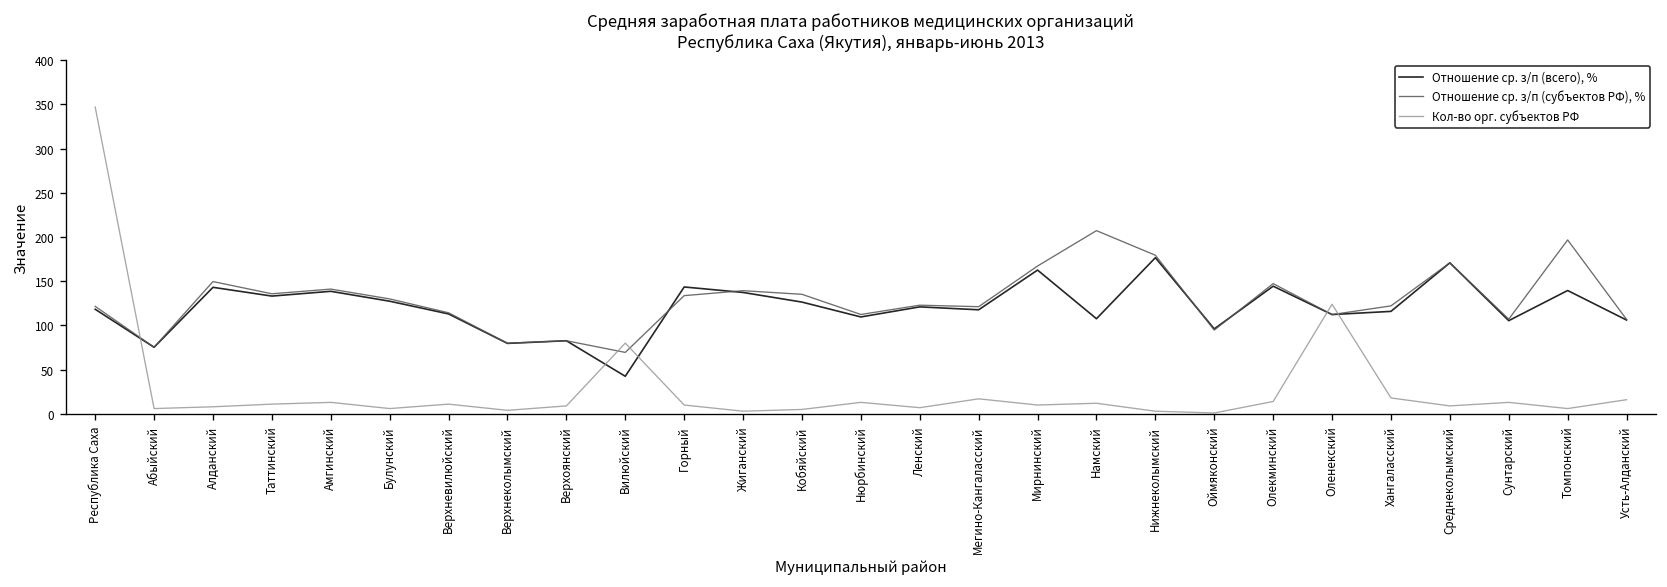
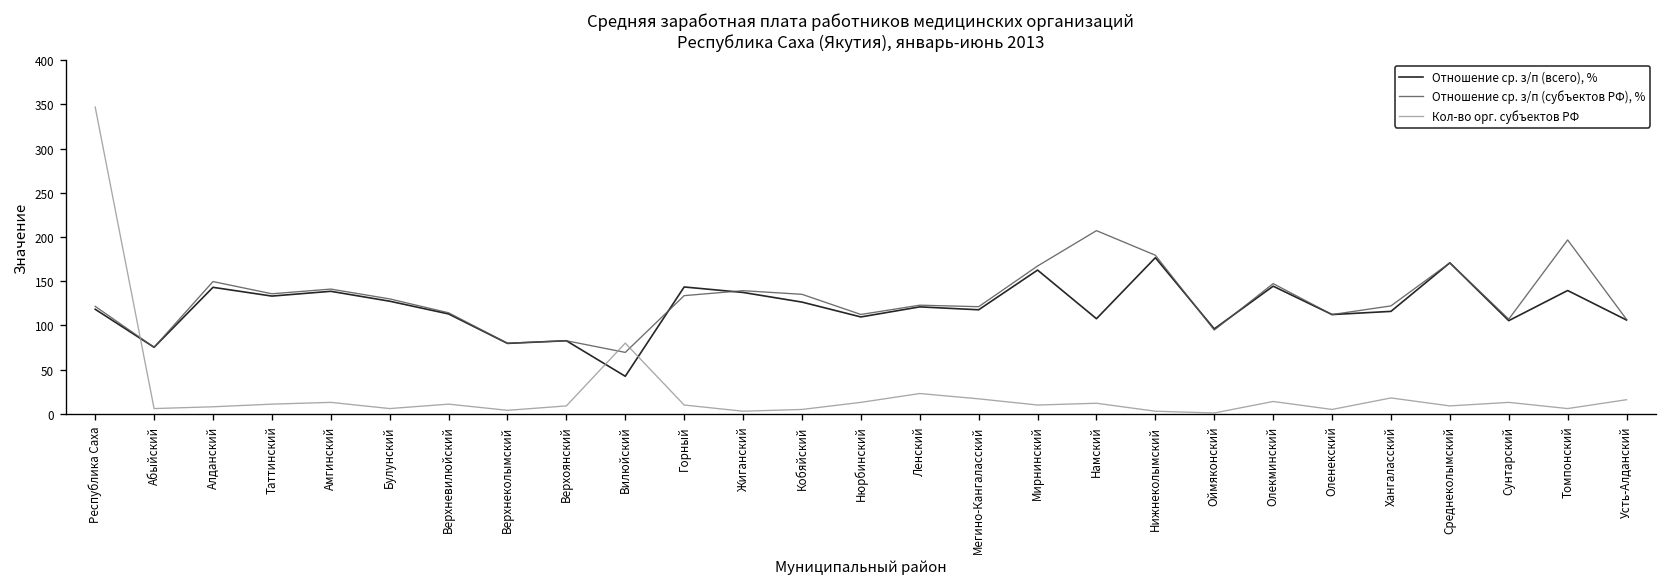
Кол-во орг. субъектов РФ, Ленский: 10 -> 20
Кол-во орг. субъектов РФ, Оленекский: 120 -> 10
